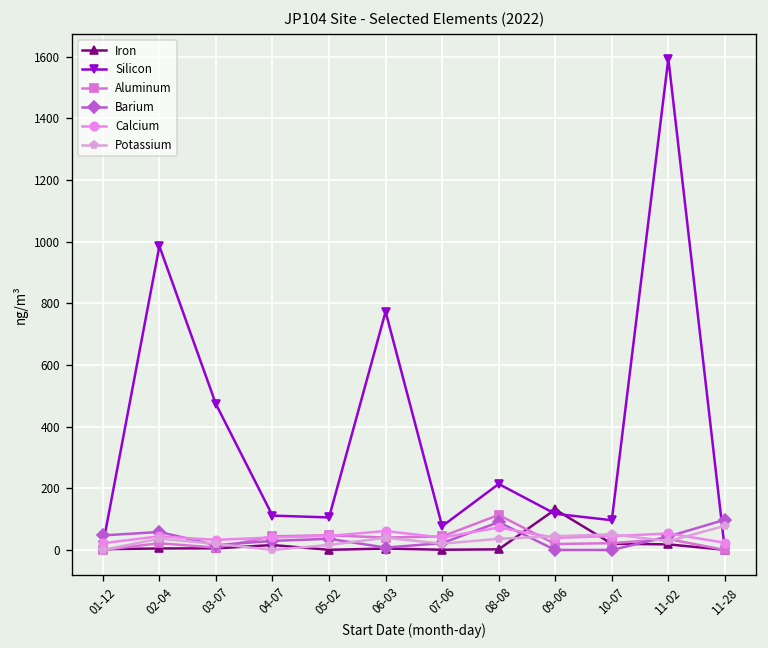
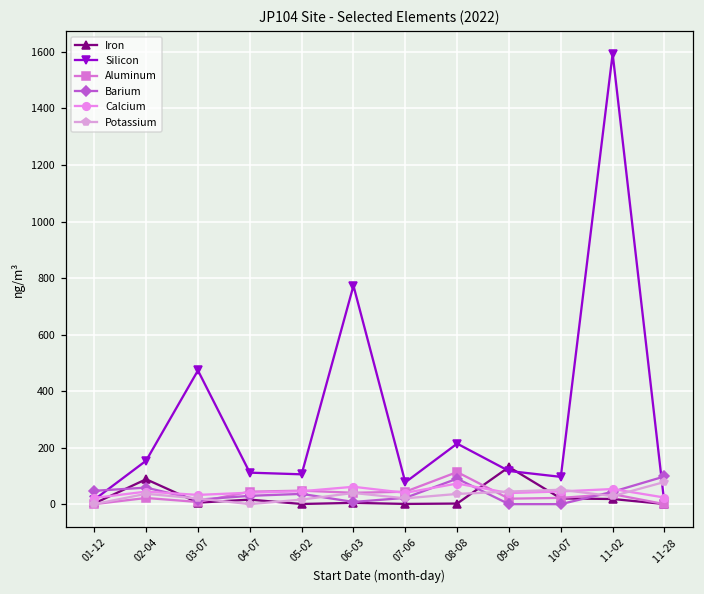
Iron, 02-04: 0 -> 90
Silicon, 02-04: 990 -> 150
